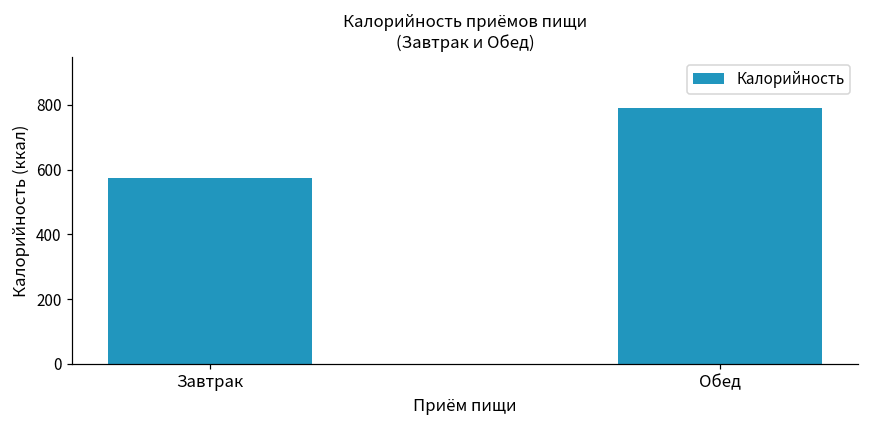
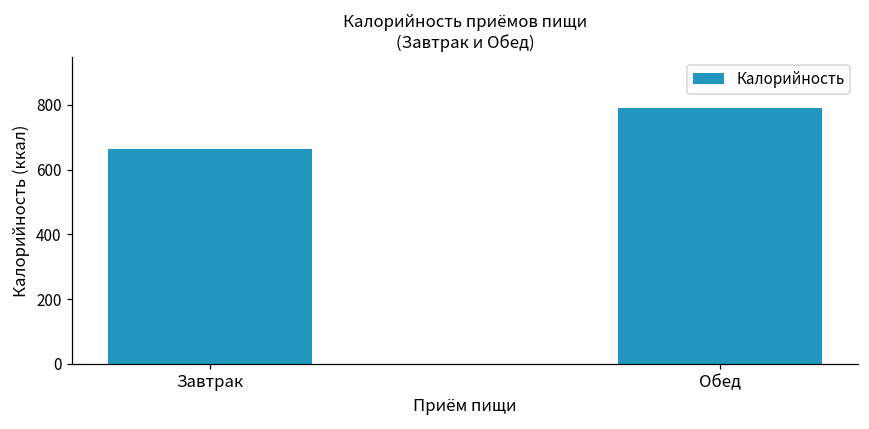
Завтрак: 570 -> 660
